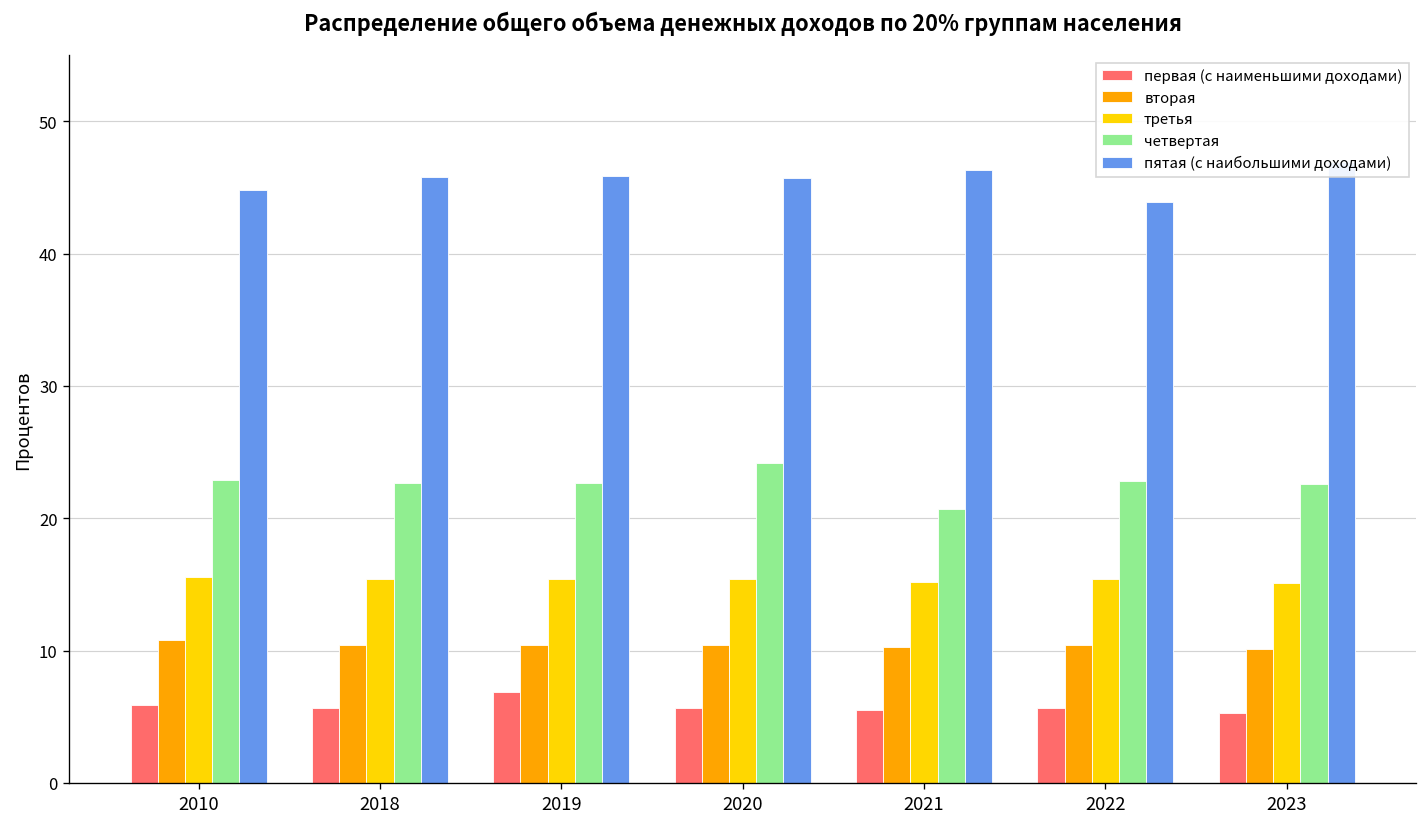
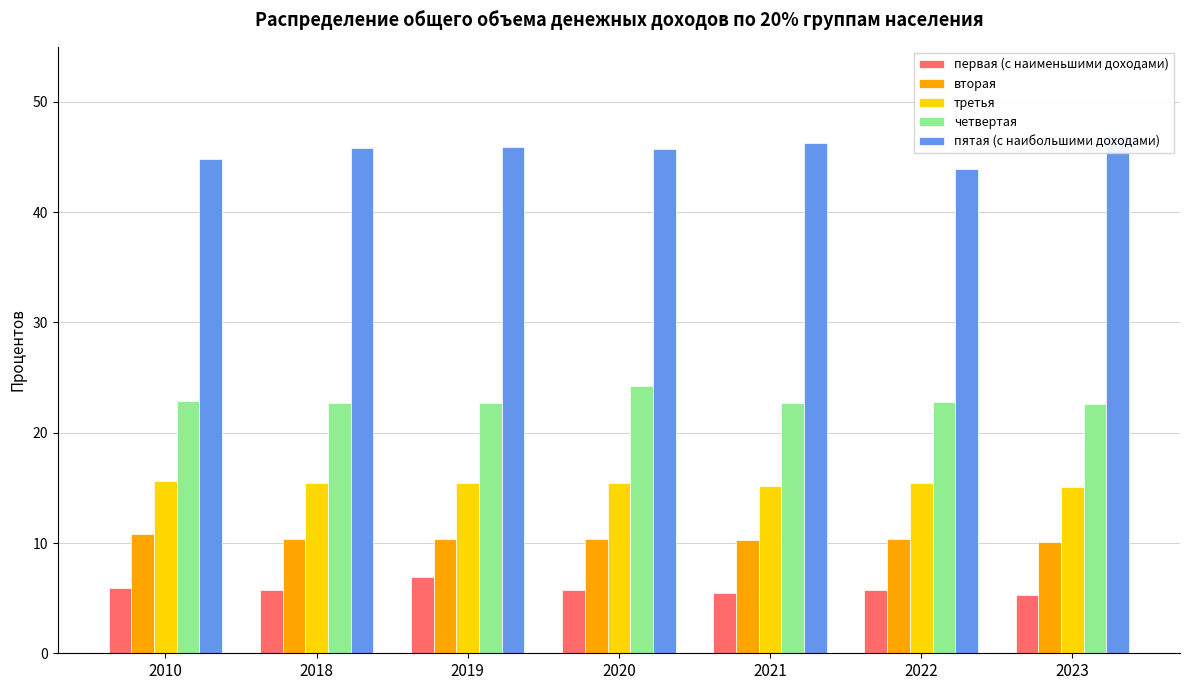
четвертая, 2021: 20.7 -> 22.7
